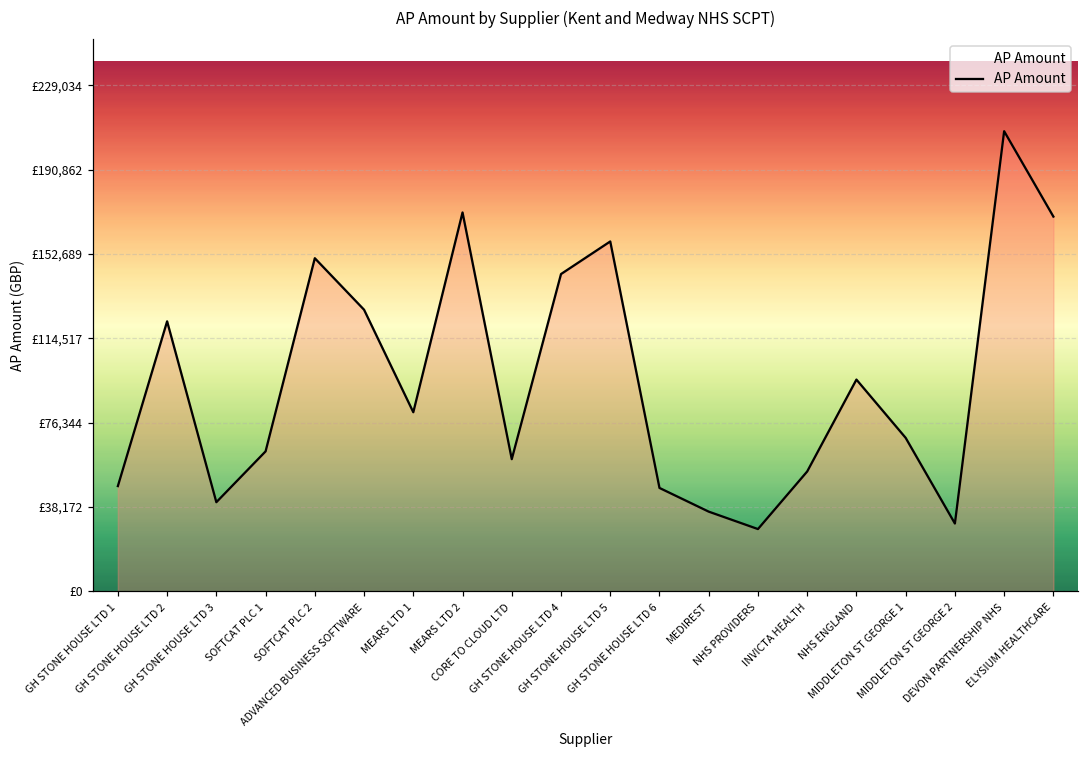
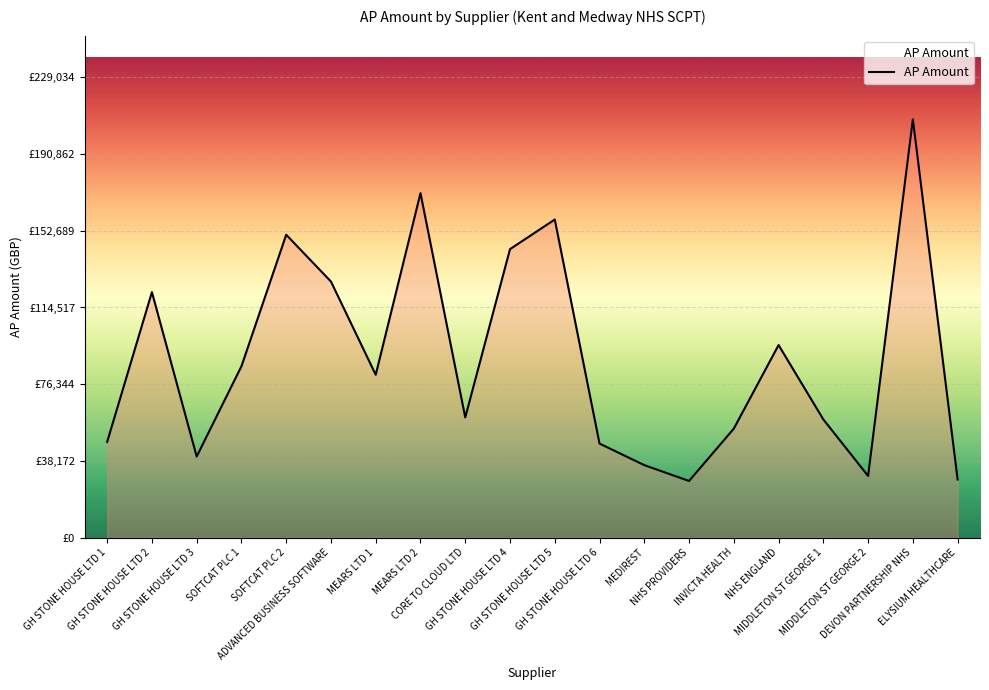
SOFTCAT PLC 1: £63,000 -> £85,000
MIDDLETON ST GEORGE 1: £69,000 -> £59,000
ELYSIUM HEALTHCARE: £170,000 -> £29,000
